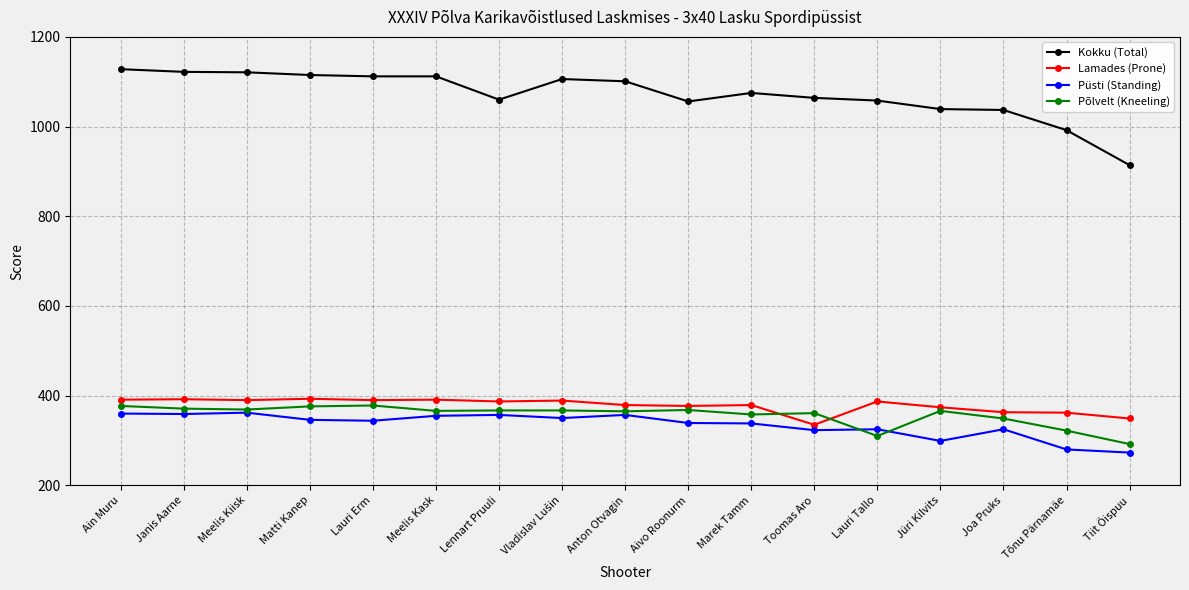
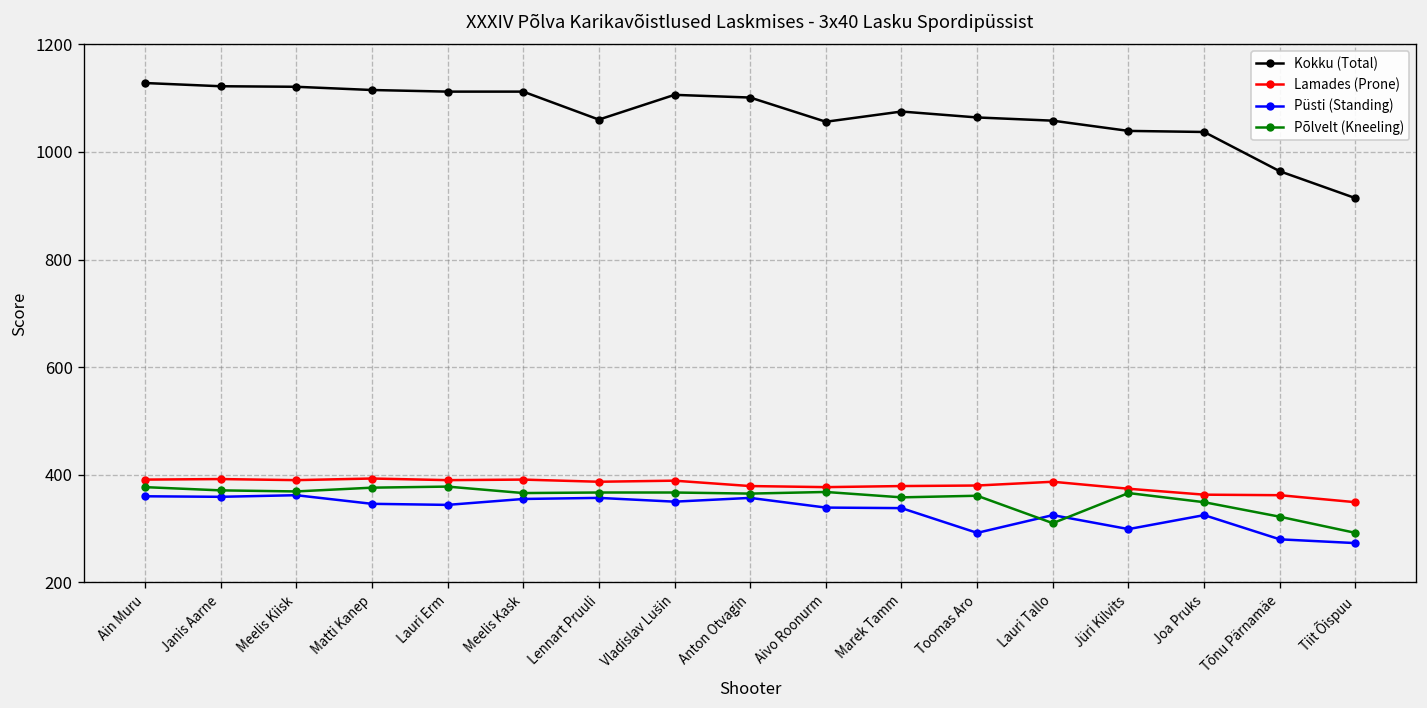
Lamades (Prone), Toomas Aro: 340 -> 380
Püsti (Standing), Toomas Aro: 320 -> 290
Kokku (Total), Tõnu Pärnamäe: 990 -> 960
